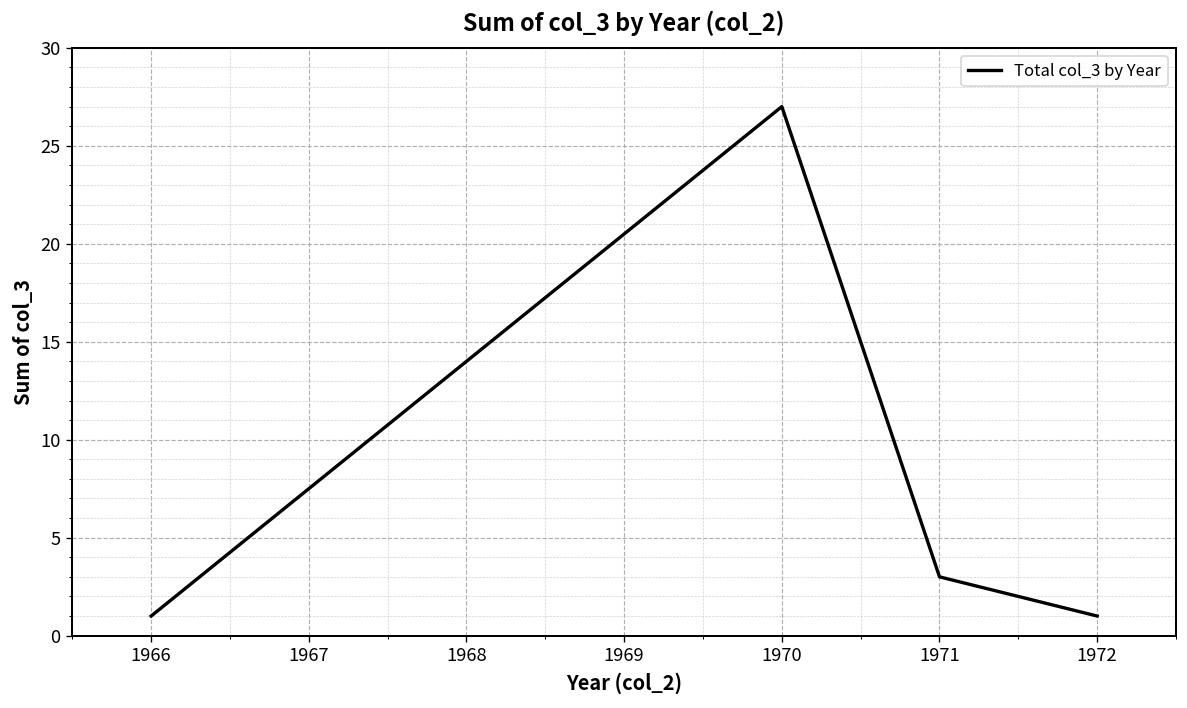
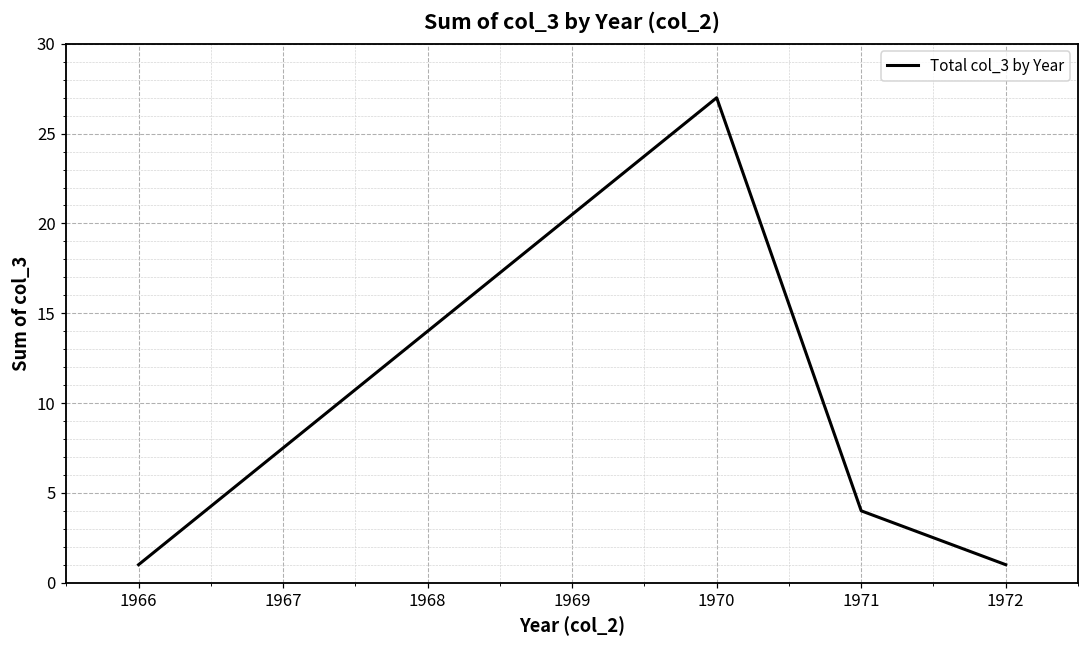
1971: 3 -> 4
